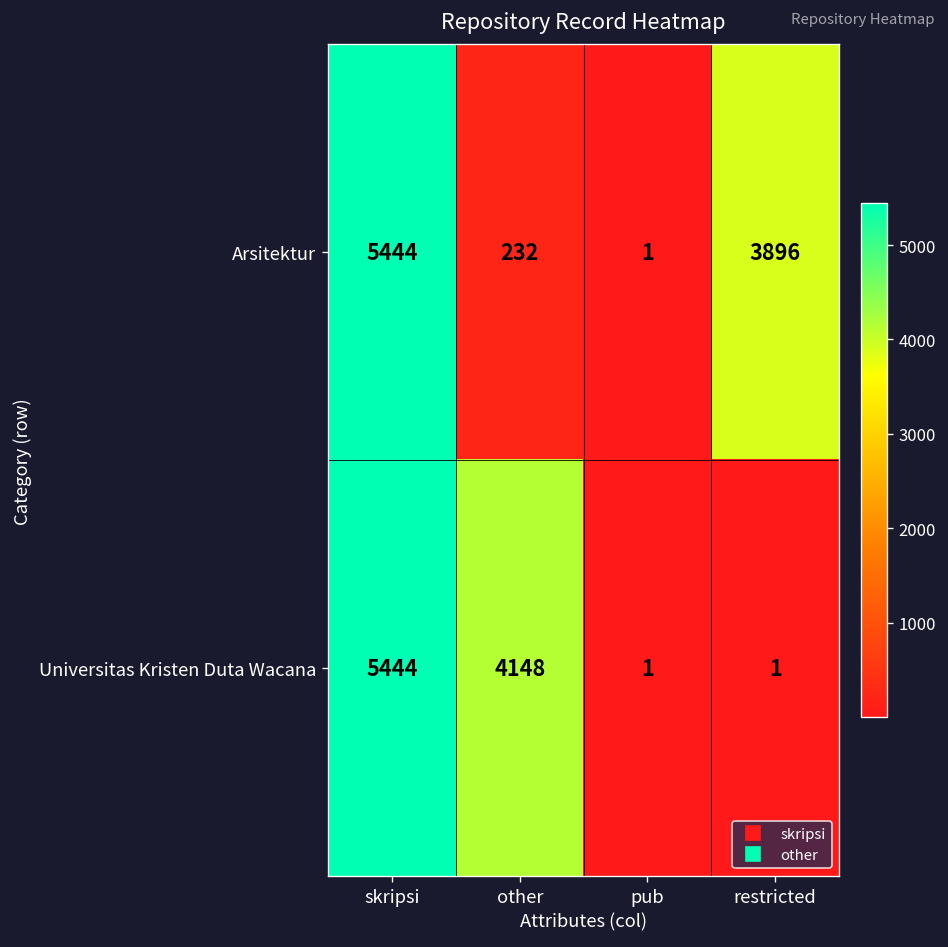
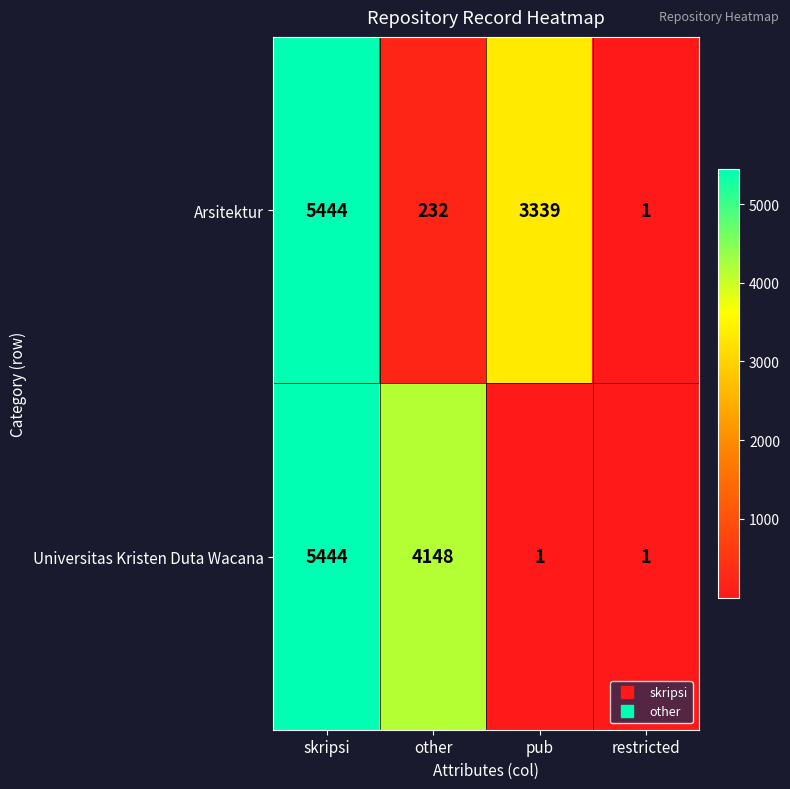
Arsitektur, pub: 1 -> 3339
Arsitektur, restricted: 3896 -> 1
